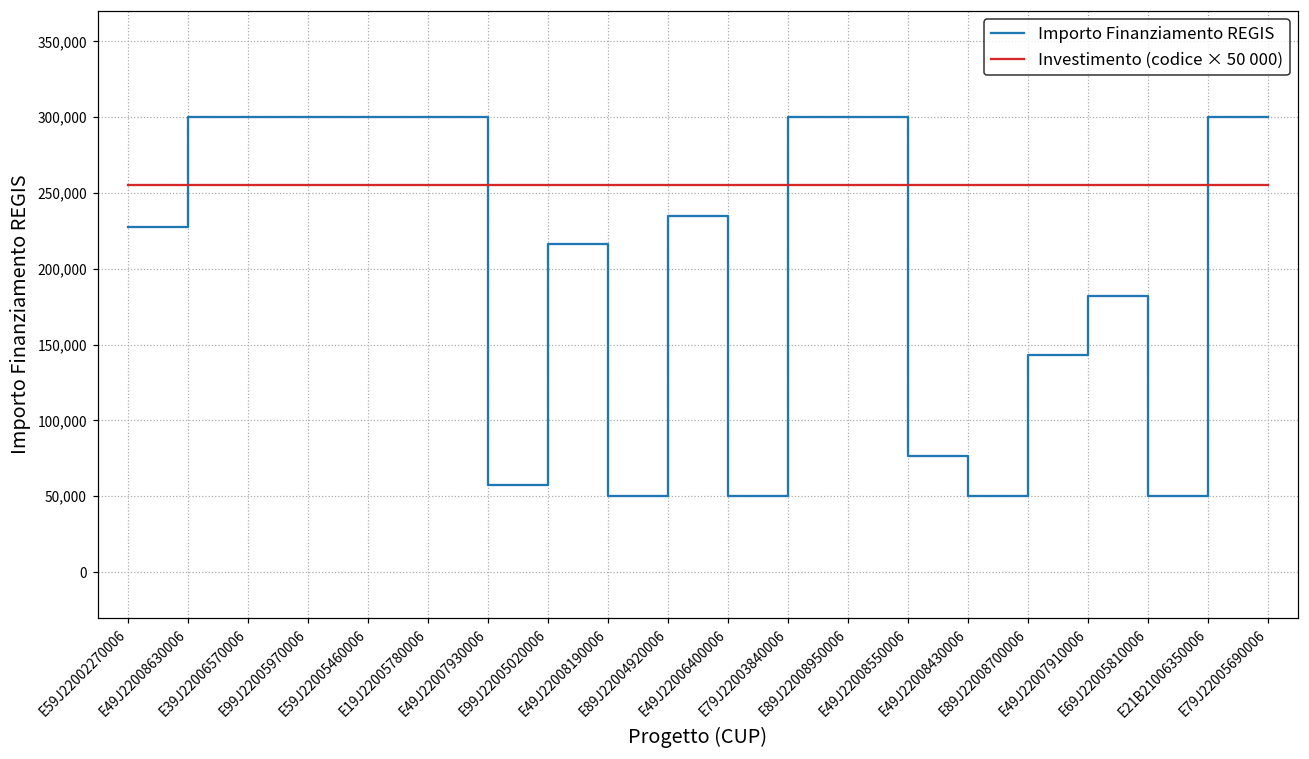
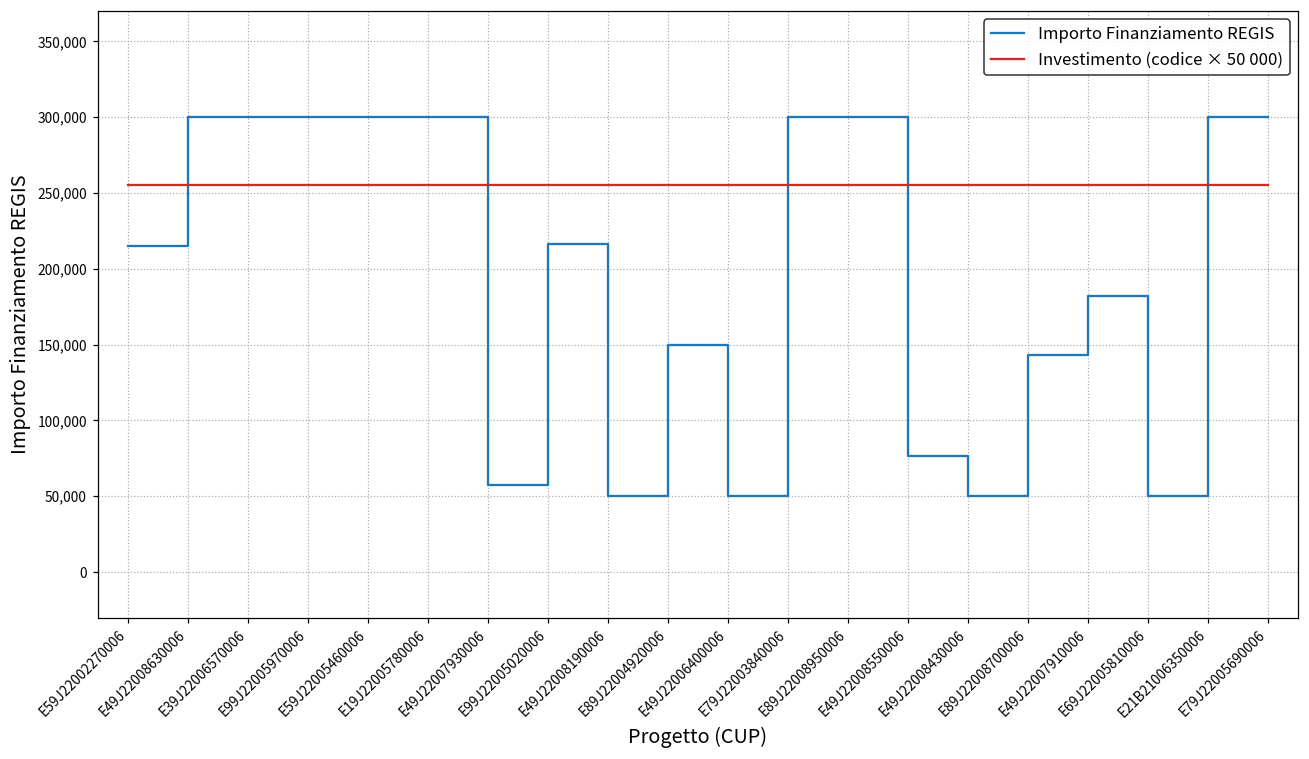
Importo Finanziamento REGIS, E59J22002270006: 227,000 -> 215,000
Importo Finanziamento REGIS, E89J22004920006: 235,000 -> 150,000
